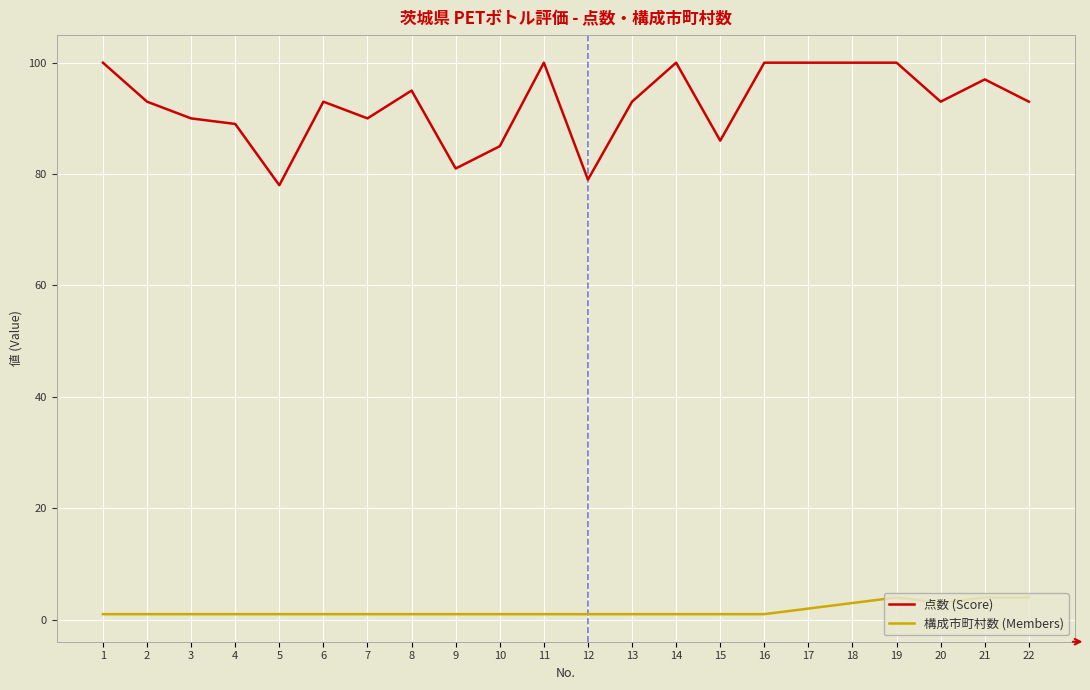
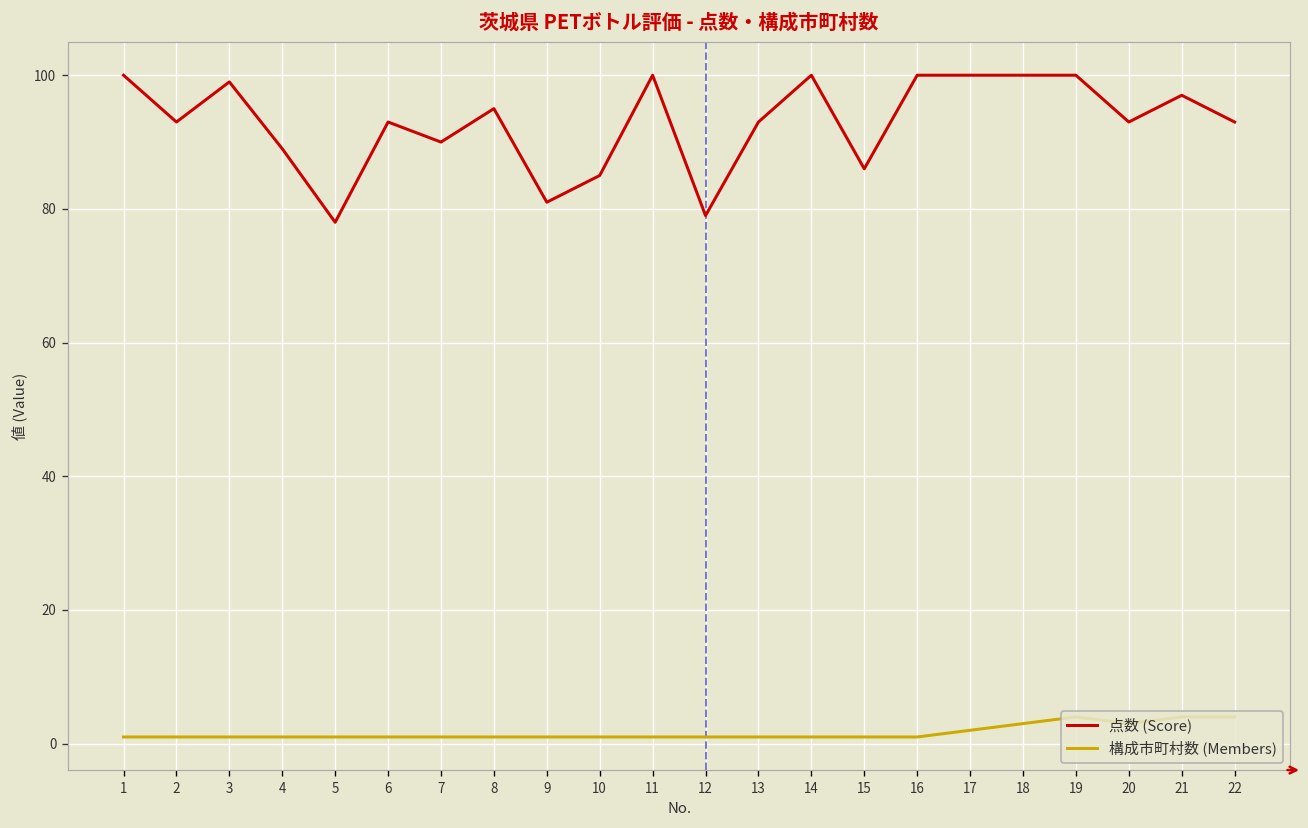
点数 (Score), 3: 90 -> 99
